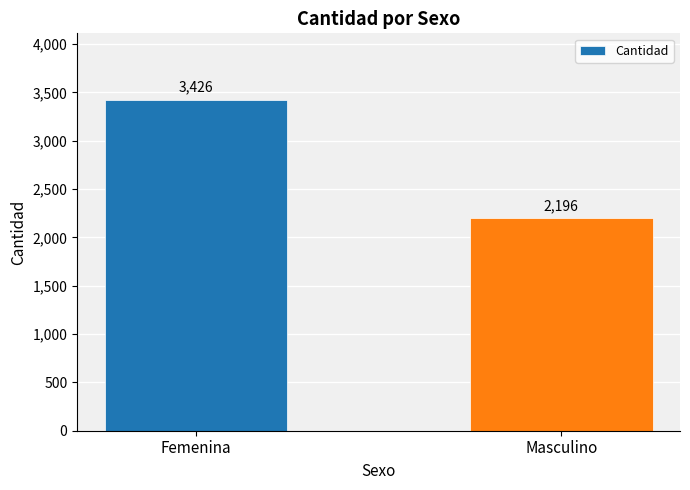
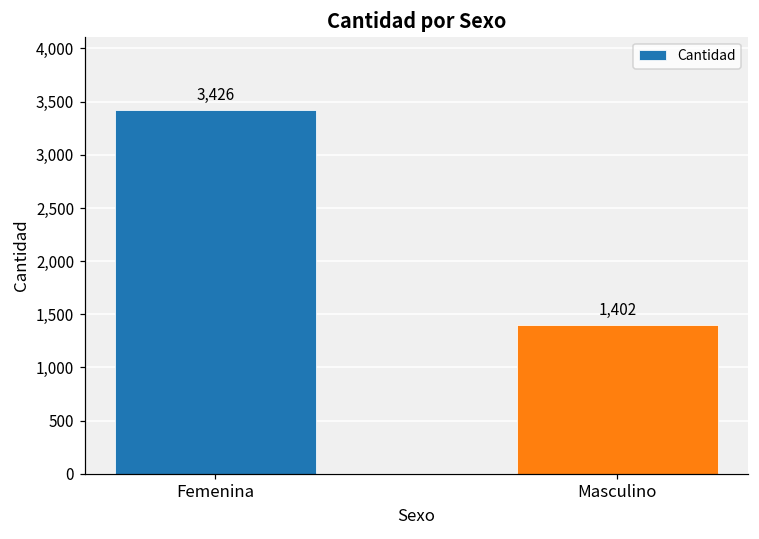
Masculino: 2,196 -> 1,402
